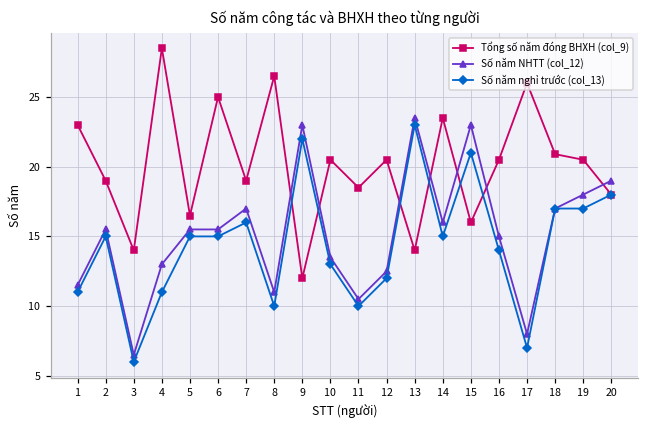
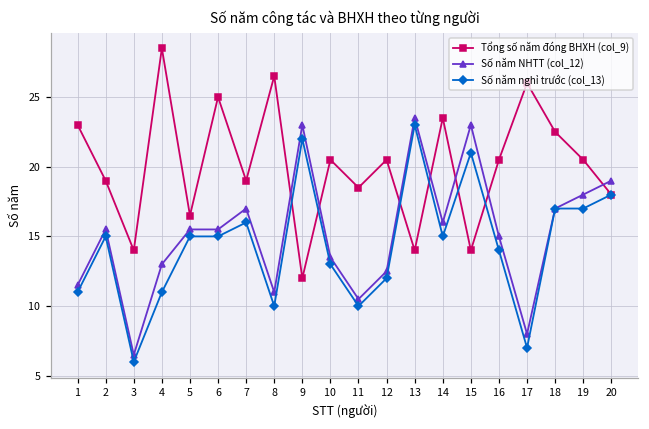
Tổng số năm đóng BHXH (col_9), 15: 16 -> 14
Tổng số năm đóng BHXH (col_9), 18: 20.9 -> 22.5
